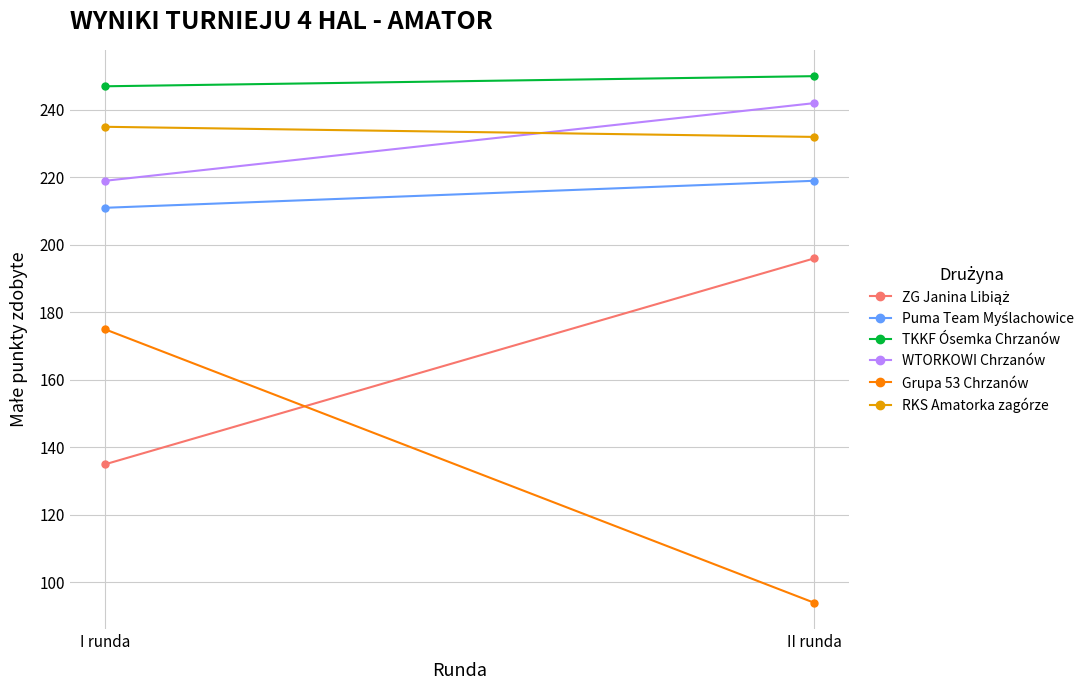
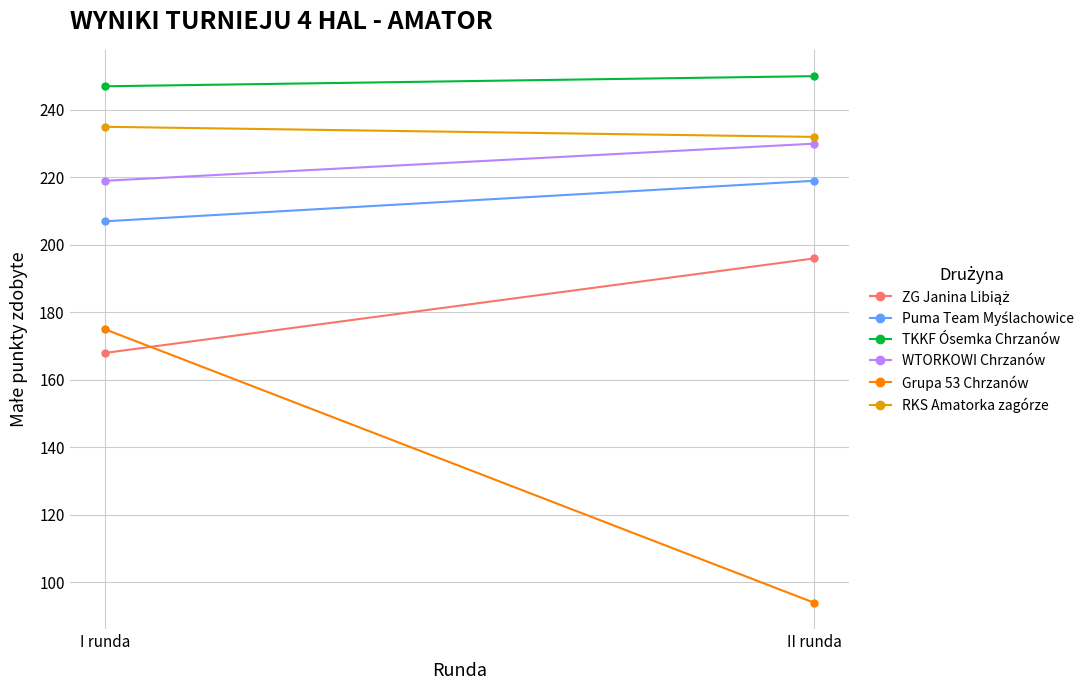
ZG Janina Libiąż, I runda: 135 -> 168
Puma Team Myślachowice, I runda: 211 -> 207
WTORKOWI Chrzanów, II runda: 242 -> 230
